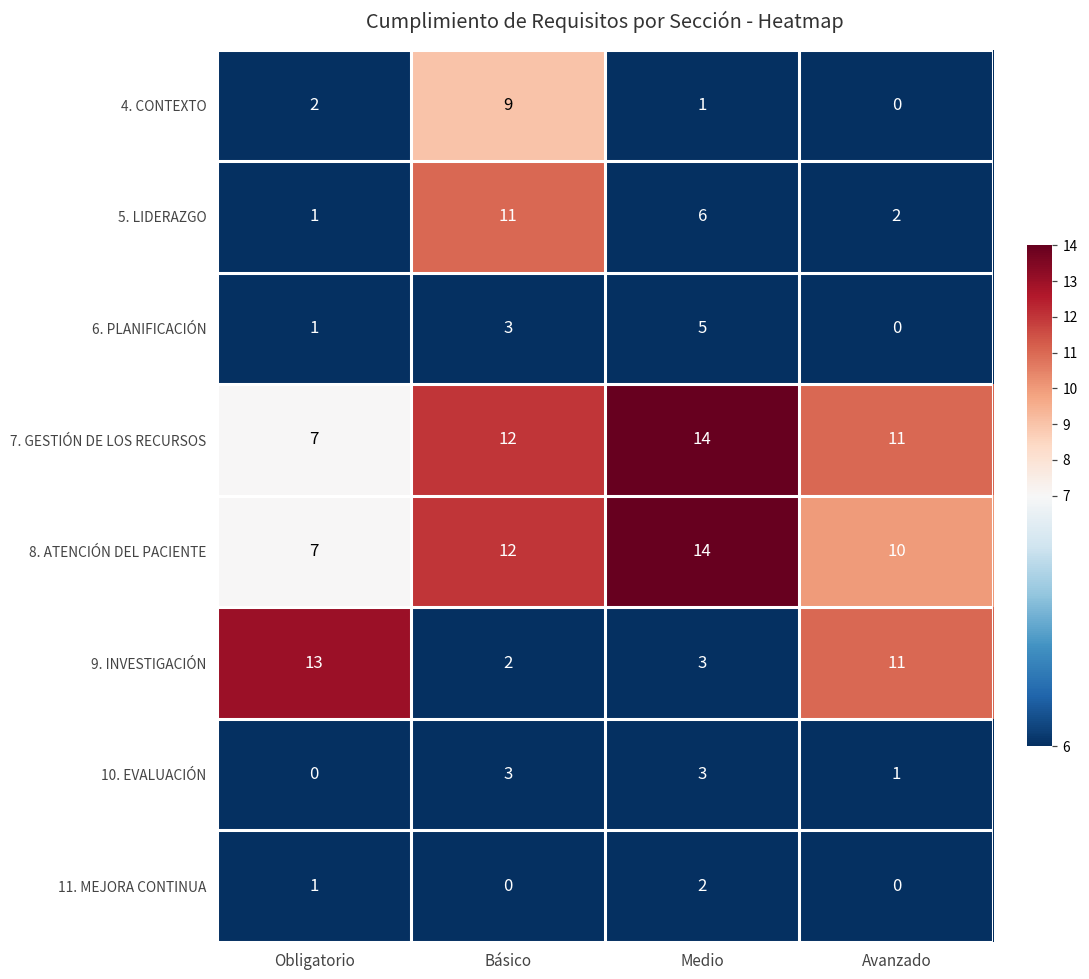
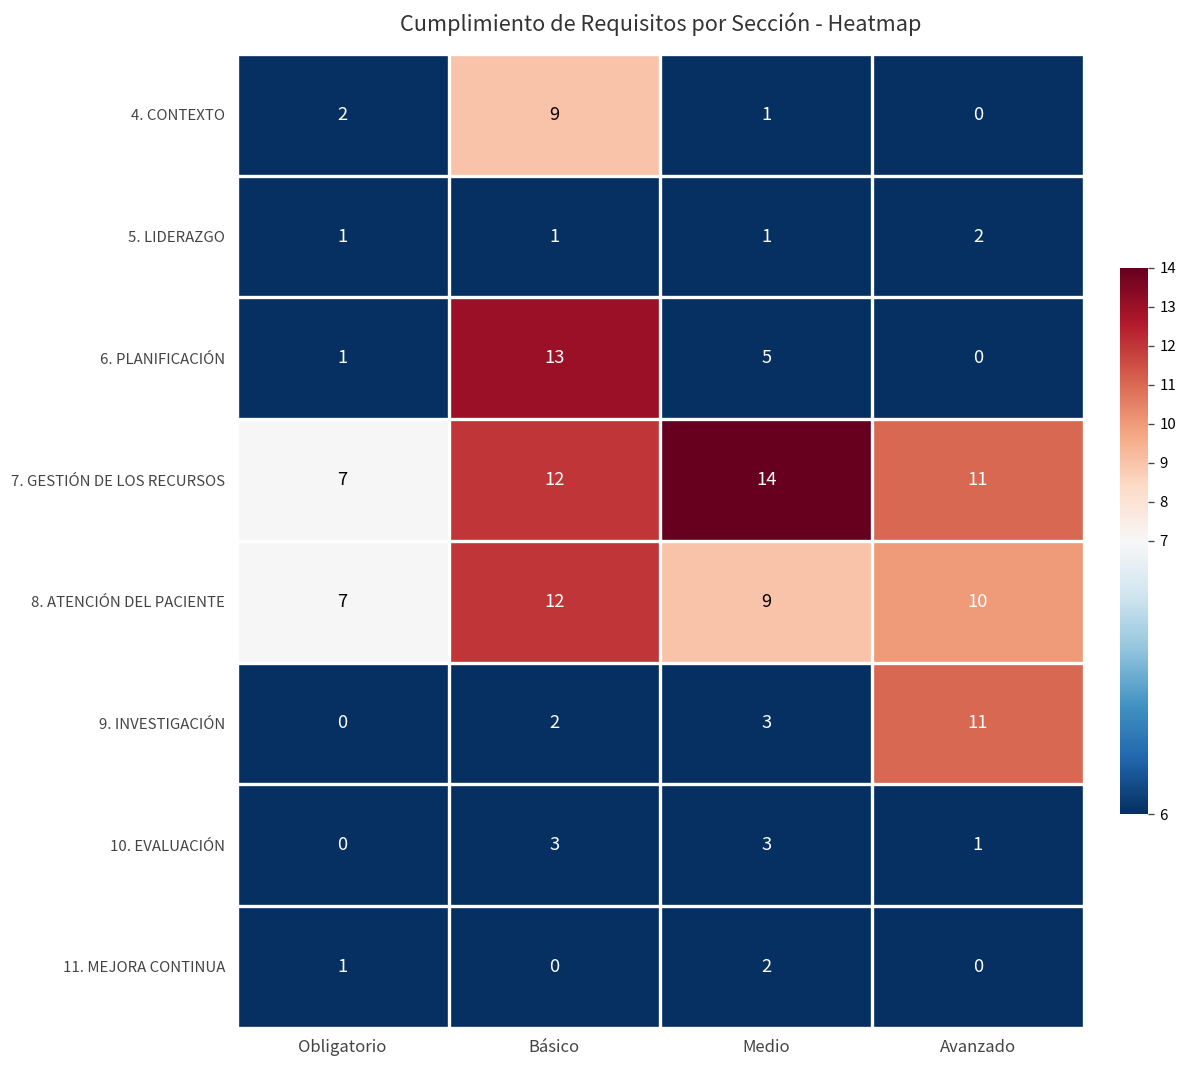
5. LIDERAZGO, Básico: 11 -> 1
5. LIDERAZGO, Medio: 6 -> 1
6. PLANIFICACIÓN, Básico: 3 -> 13
8. ATENCIÓN DEL PACIENTE, Medio: 14 -> 9
9. INVESTIGACIÓN, Obligatorio: 13 -> 0
